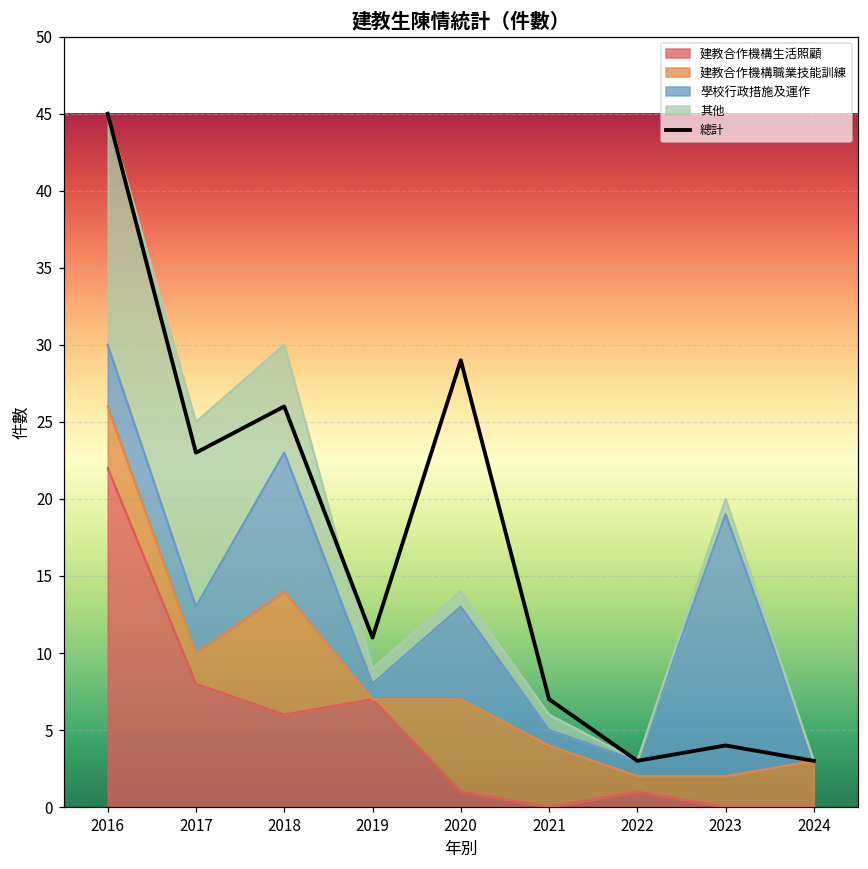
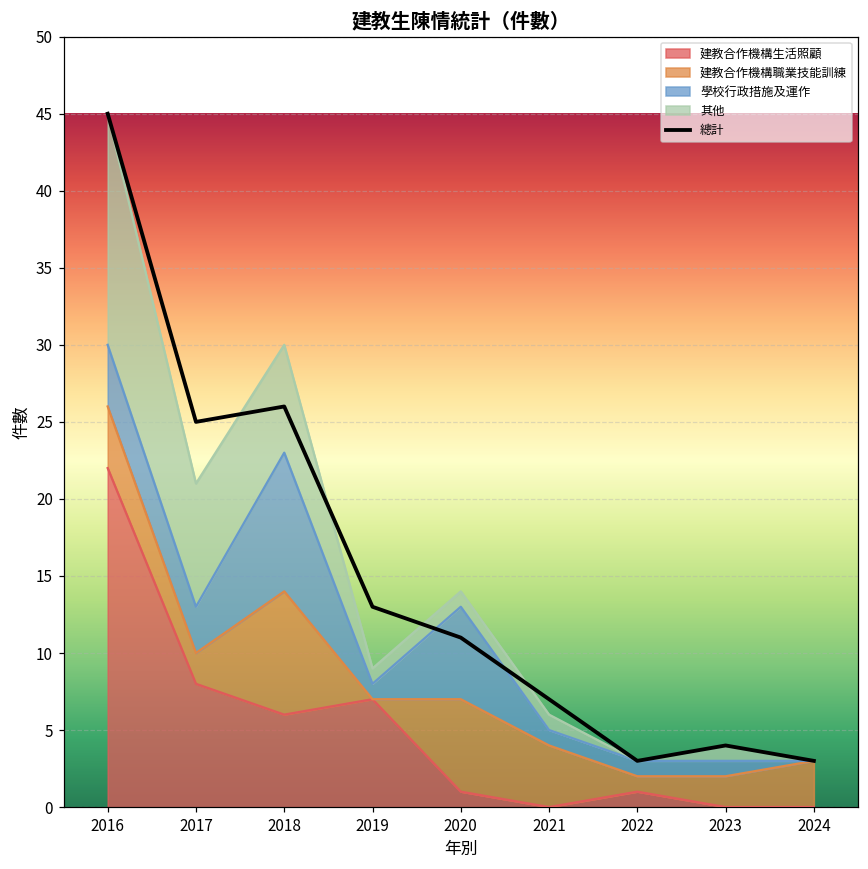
其他, 2017: 12 -> 8
總計, 2017: 23 -> 25
總計, 2019: 11 -> 13
總計, 2020: 29 -> 11
學校行政措施及運作, 2023: 17 -> 1
